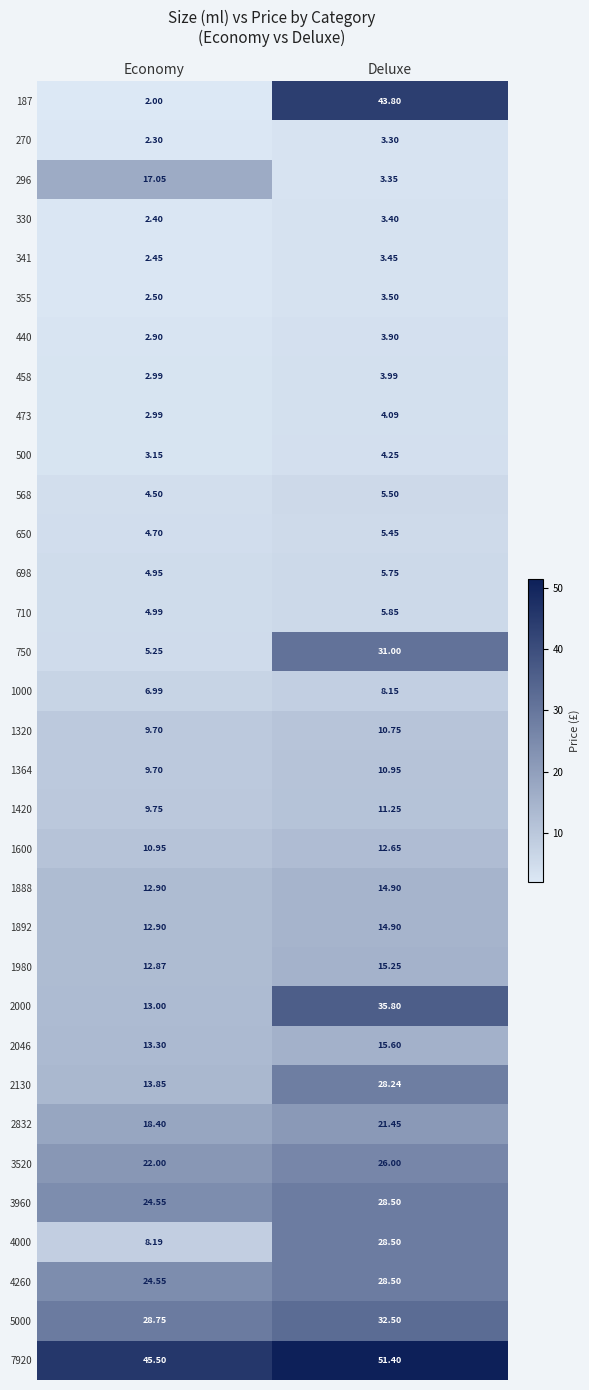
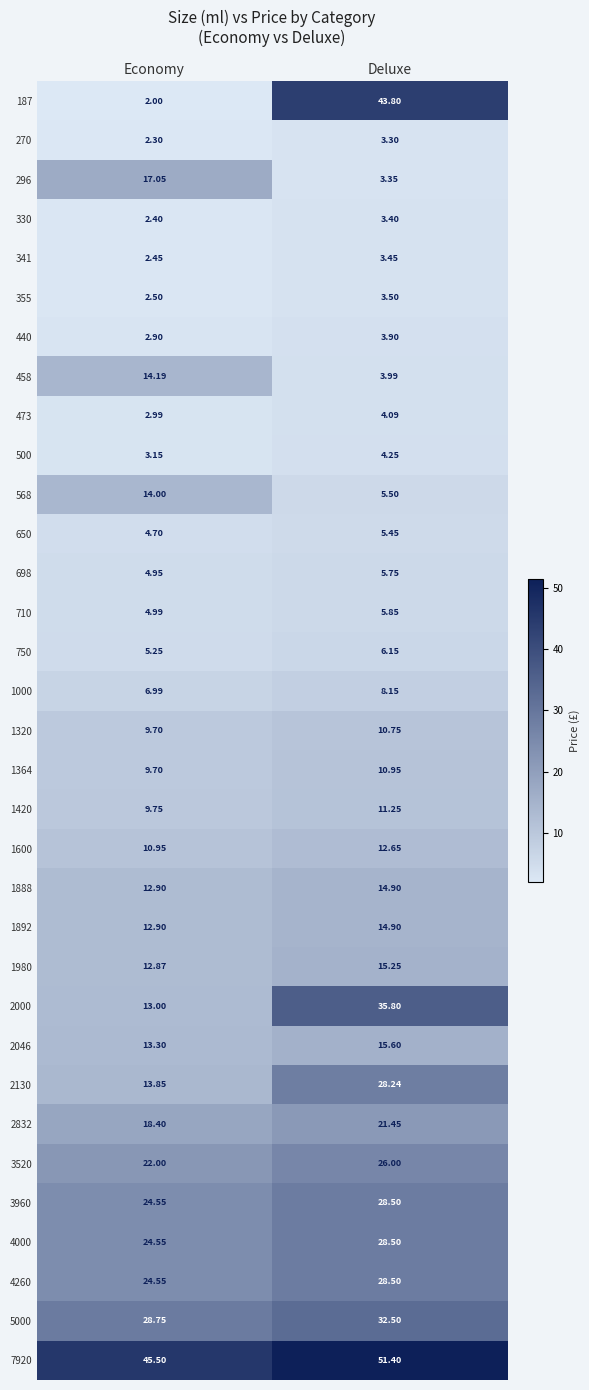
458, Economy: 2.99 -> 14.19
568, Economy: 4.50 -> 14.00
750, Deluxe: 31.00 -> 6.15
4000, Economy: 8.19 -> 24.55
